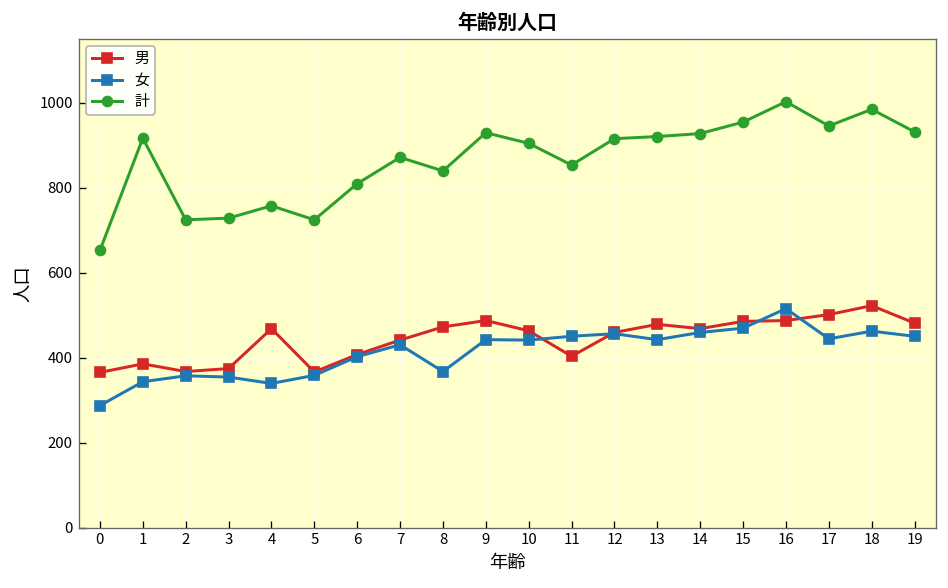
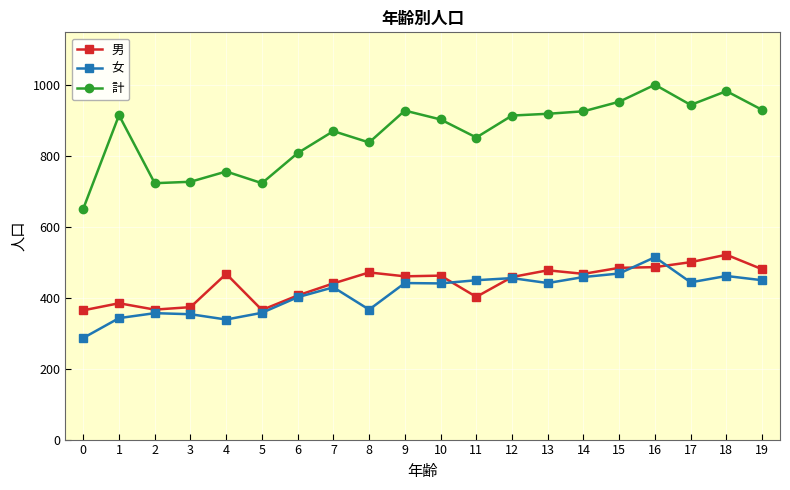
男, 9: 490 -> 460
